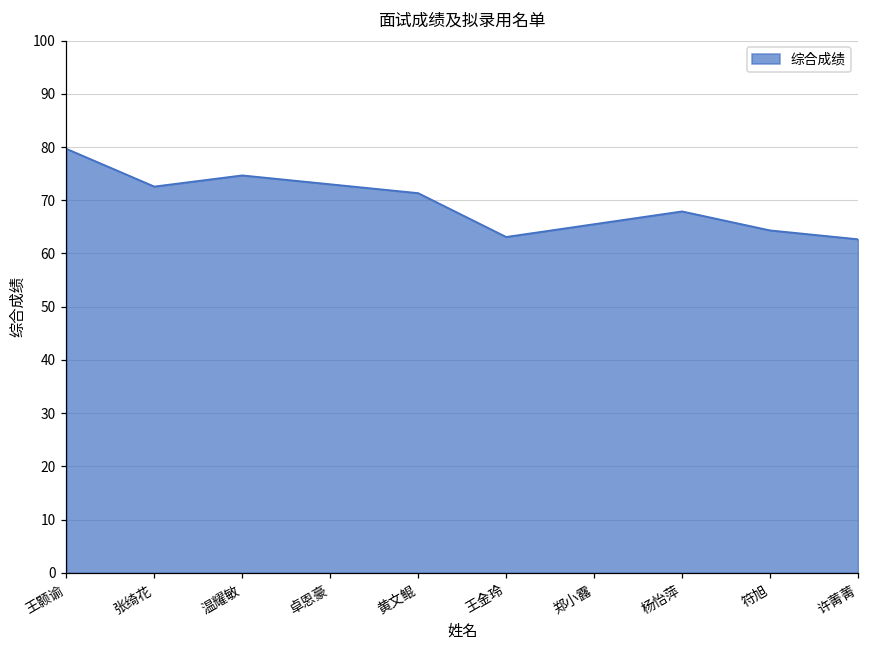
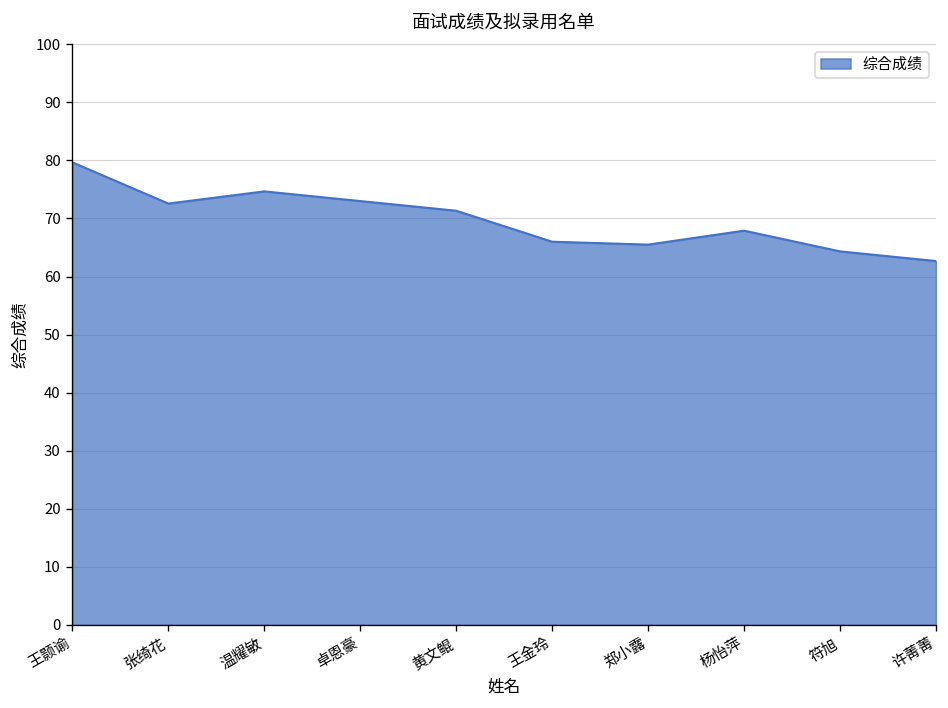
王金玲: 63 -> 66
